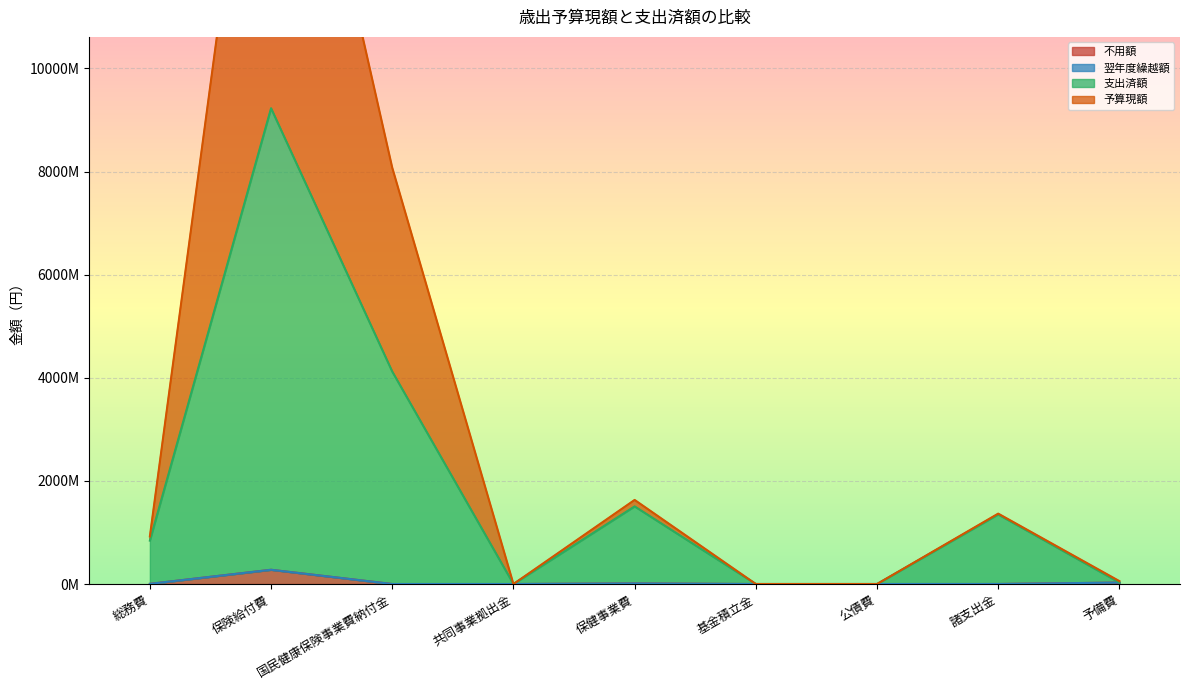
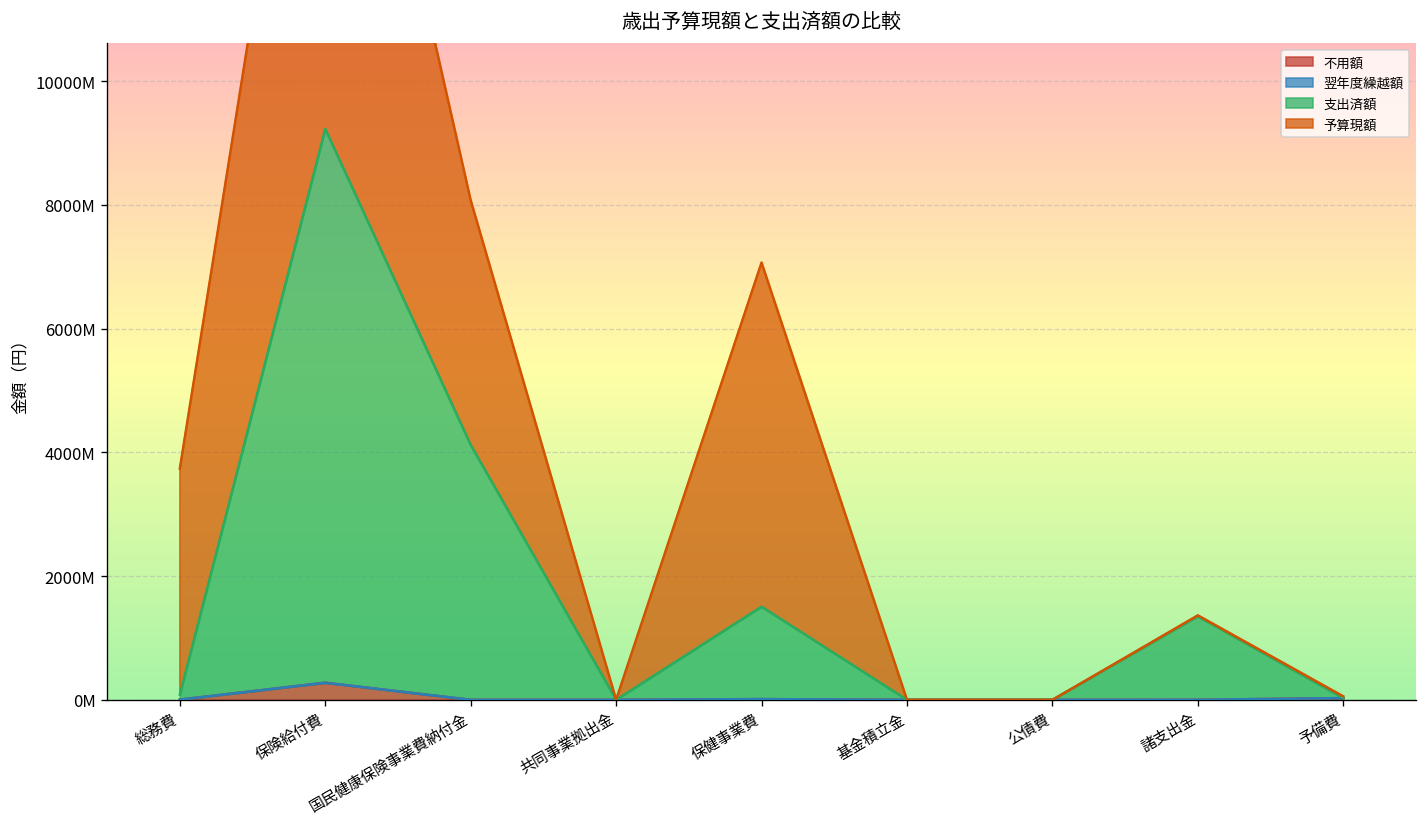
支出済額, 総務費: 800000000 -> 100000000
予算現額, 総務費: 100000000 -> 3700000000
予算現額, 保健事業費: 100000000 -> 5600000000
